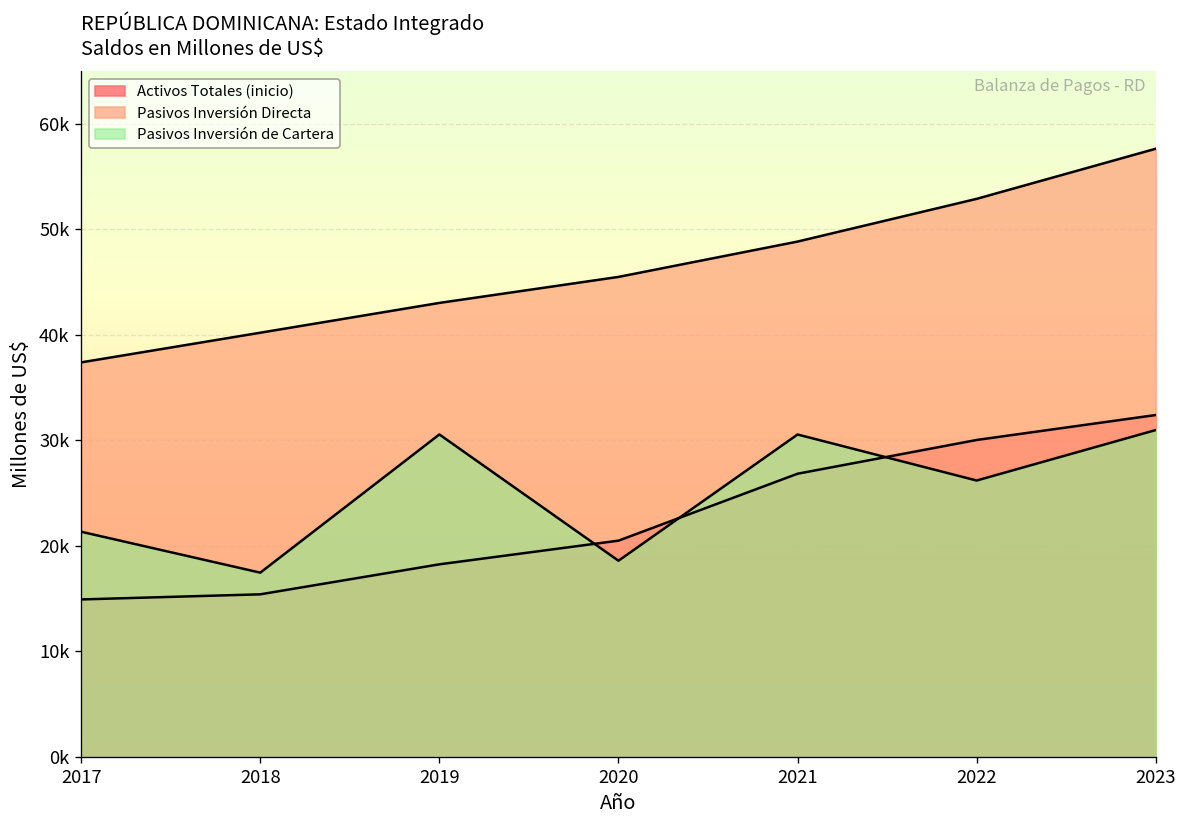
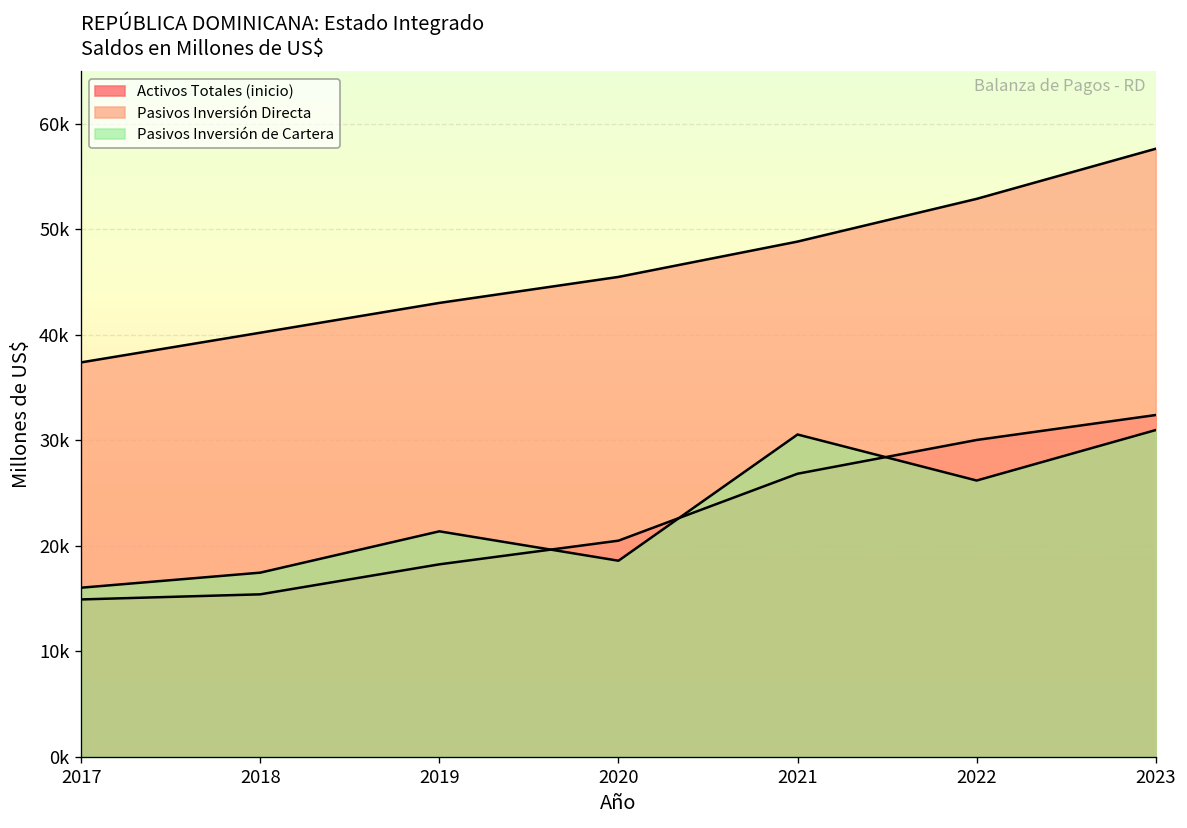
Pasivos Inversión de Cartera, 2017: 21000 -> 16000
Pasivos Inversión de Cartera, 2019: 31000 -> 21000
